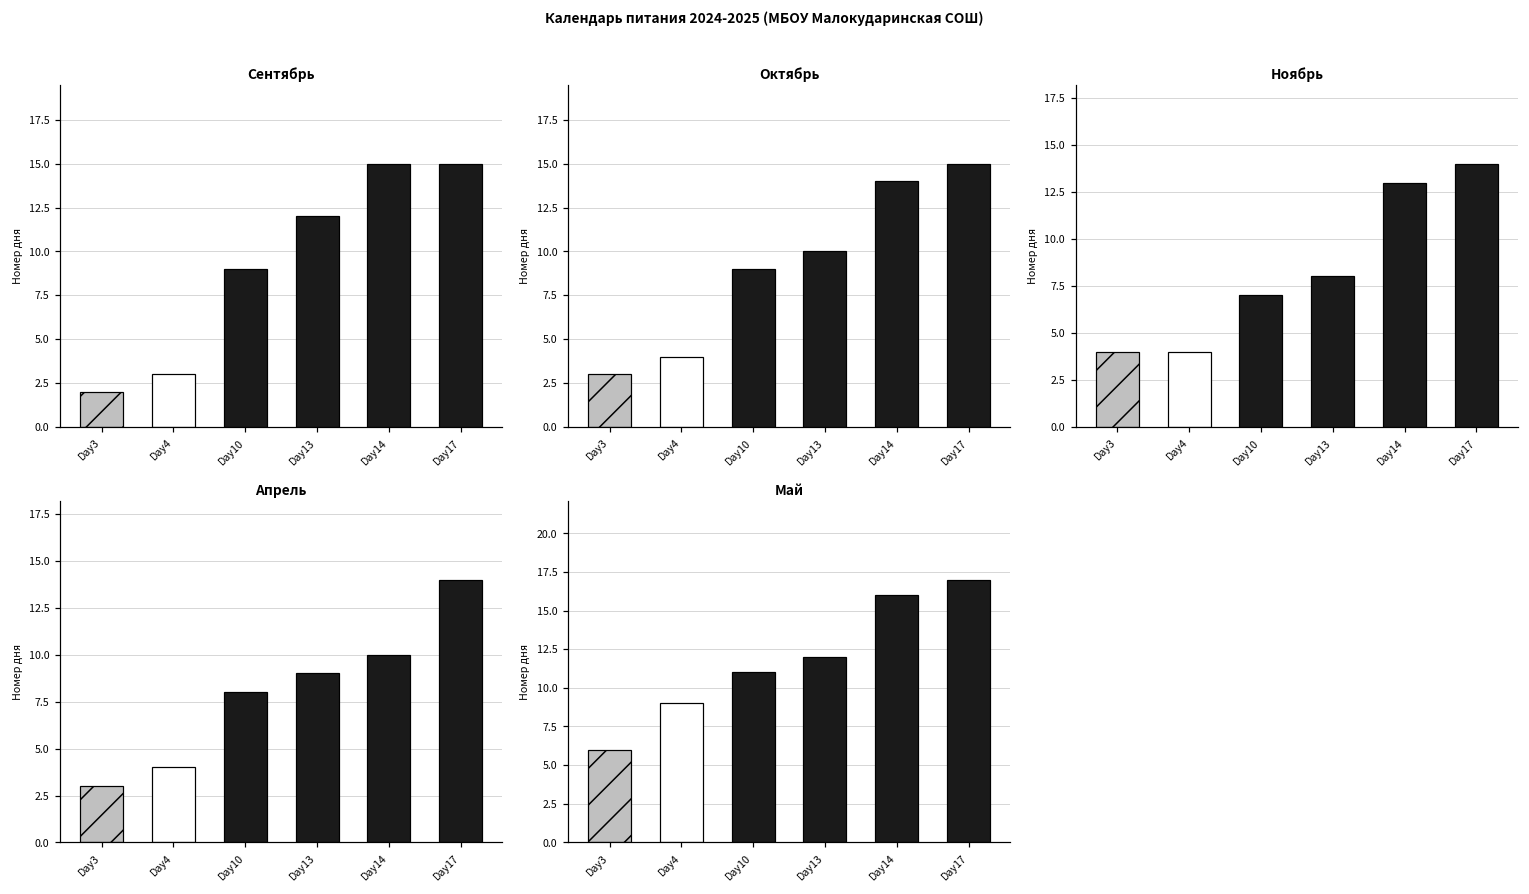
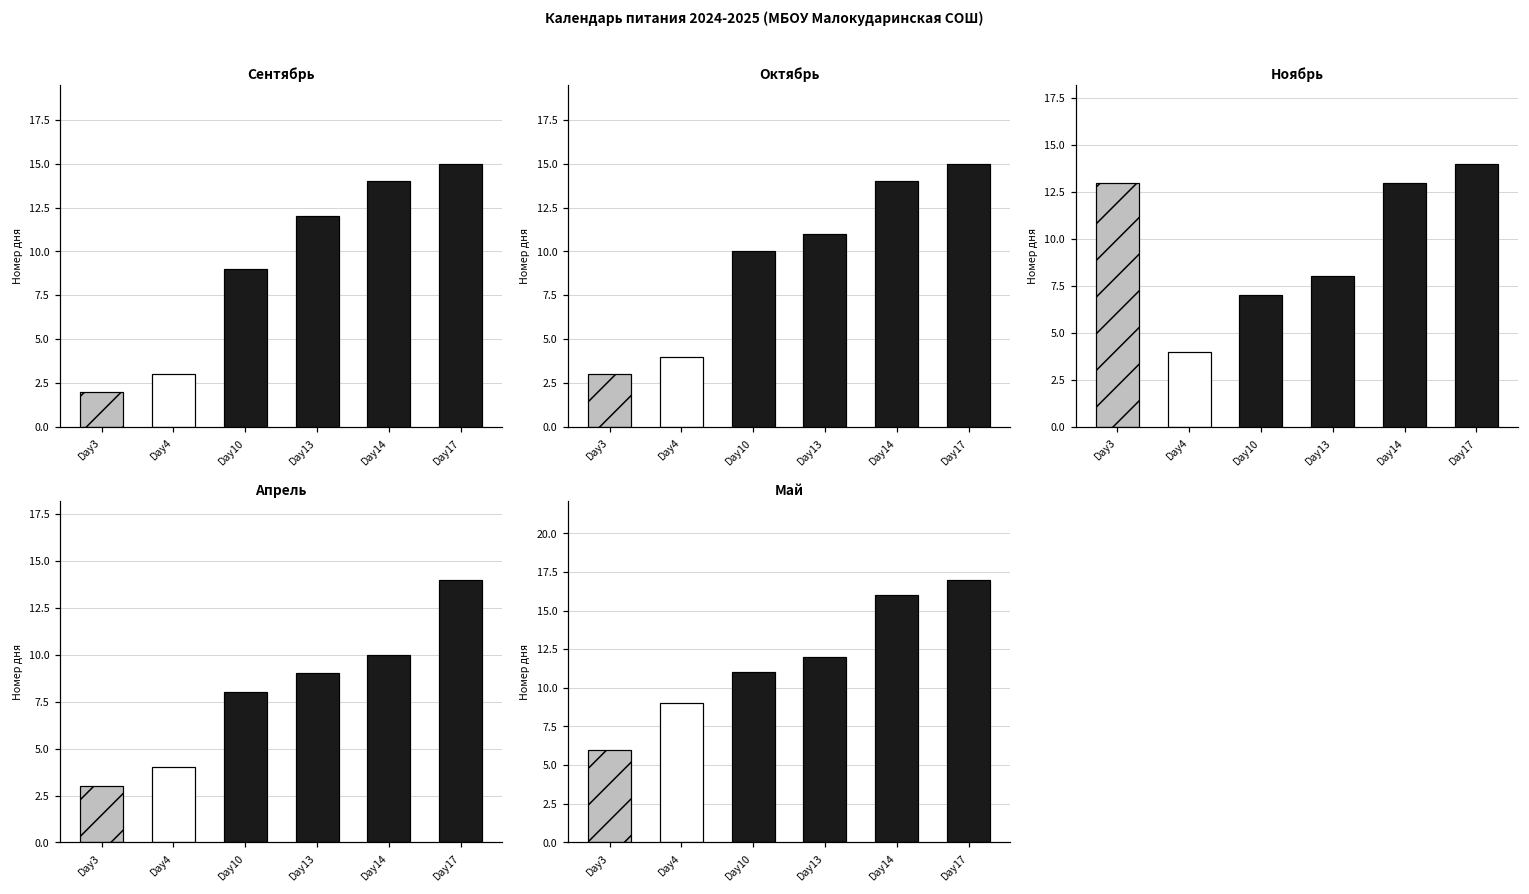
Сентябрь, Day14: 15 -> 14
Октябрь, Day10: 9 -> 10
Октябрь, Day13: 10 -> 11
Ноябрь, Day3: 4 -> 13
